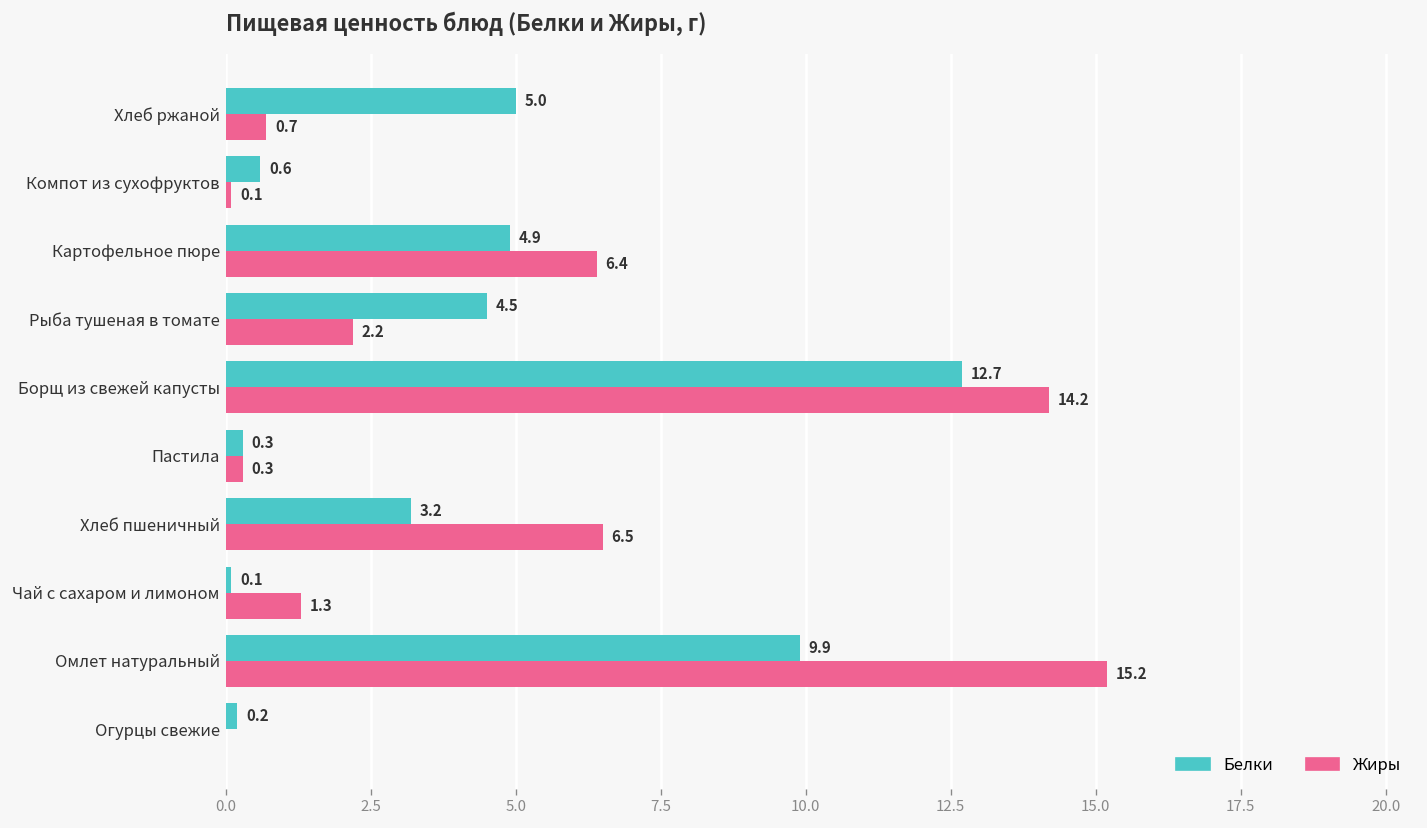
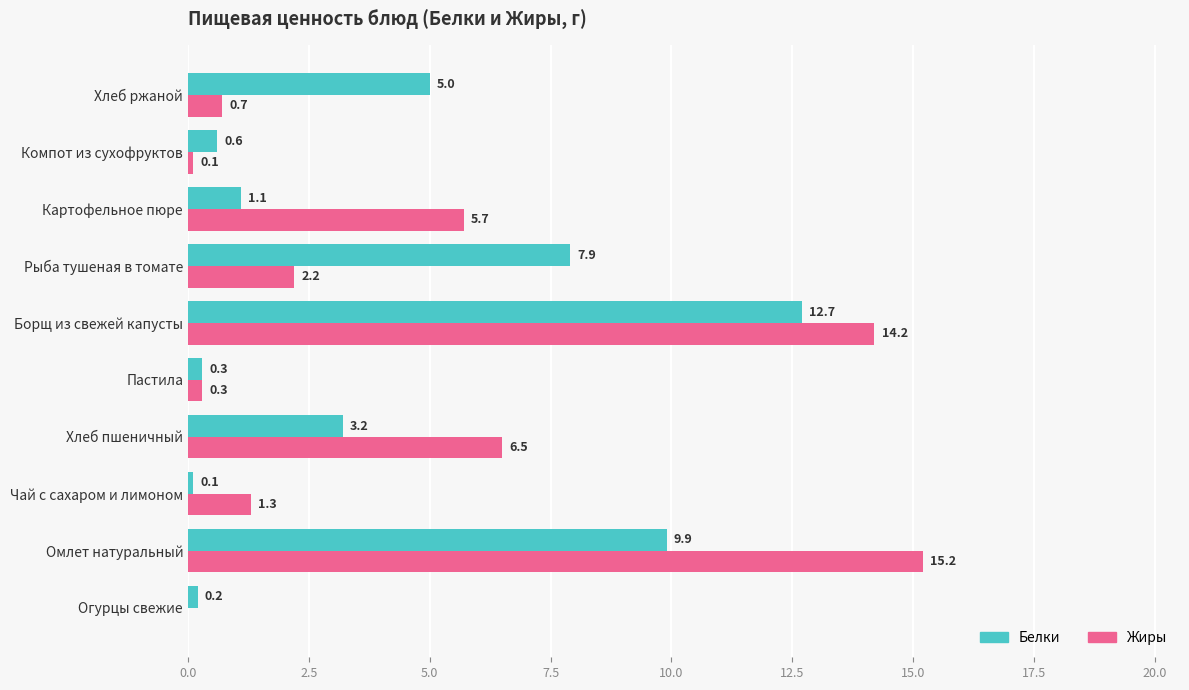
Белки, Картофельное пюре: 4.9 -> 1.1
Жиры, Картофельное пюре: 6.4 -> 5.7
Белки, Рыба тушеная в томате: 4.5 -> 7.9
